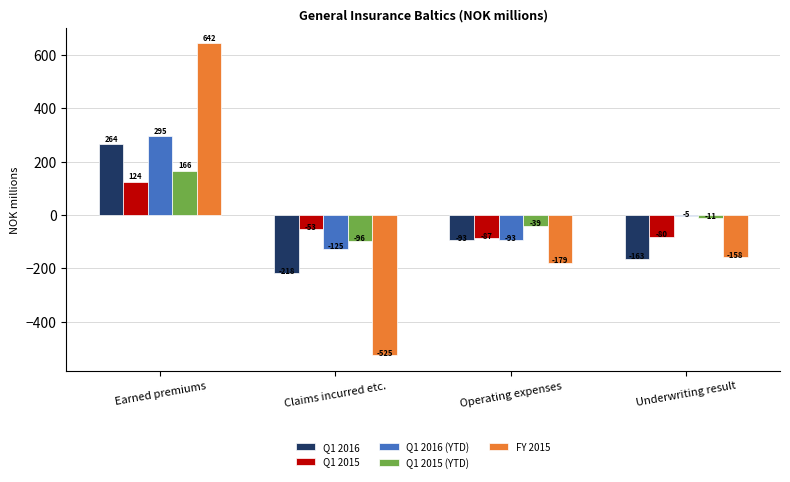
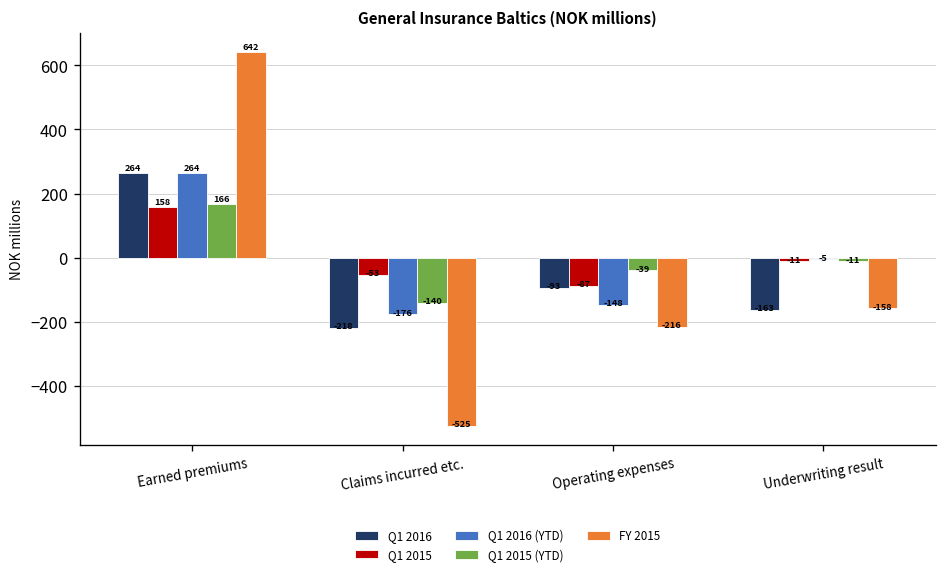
Q1 2015, Earned premiums: 124 -> 158
Q1 2016 (YTD), Earned premiums: 295 -> 264
Q1 2016 (YTD), Claims incurred etc.: -125 -> -176
Q1 2015 (YTD), Claims incurred etc.: -96 -> -140
Q1 2016 (YTD), Operating expenses: -93 -> -148
FY 2015, Operating expenses: -179 -> -216
Q1 2015, Underwriting result: -80 -> -11
